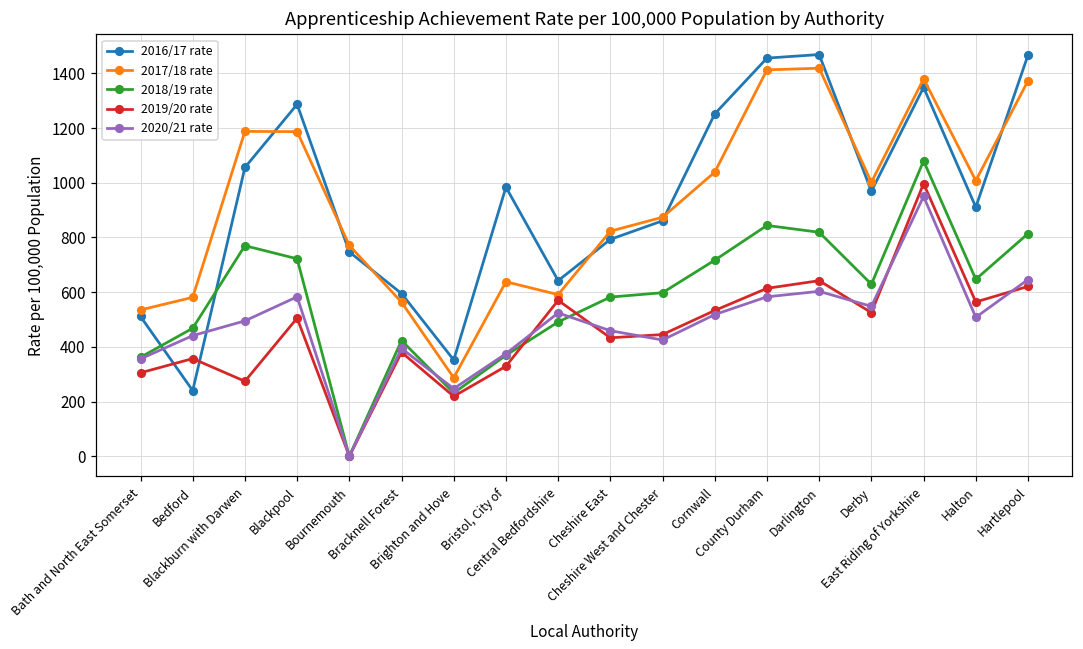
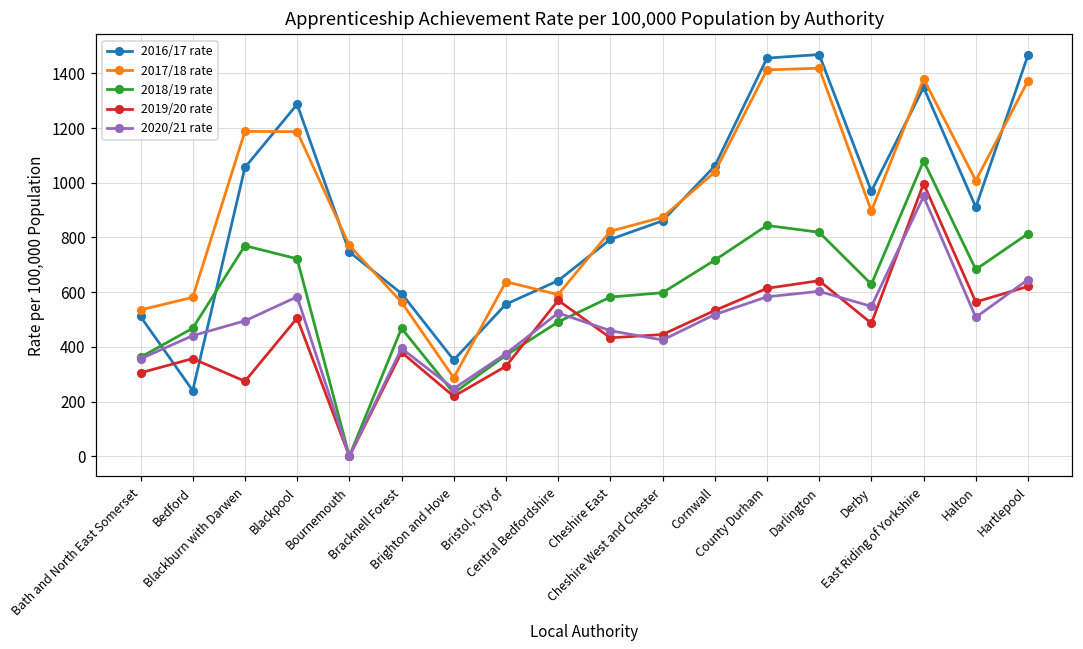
2018/19 rate, Bracknell Forest: 420 -> 470
2016/17 rate, Bristol, City of: 980 -> 560
2016/17 rate, Cornwall: 1250 -> 1060
2017/18 rate, Derby: 1000 -> 900
2019/20 rate, Derby: 530 -> 490
2018/19 rate, Halton: 650 -> 680
